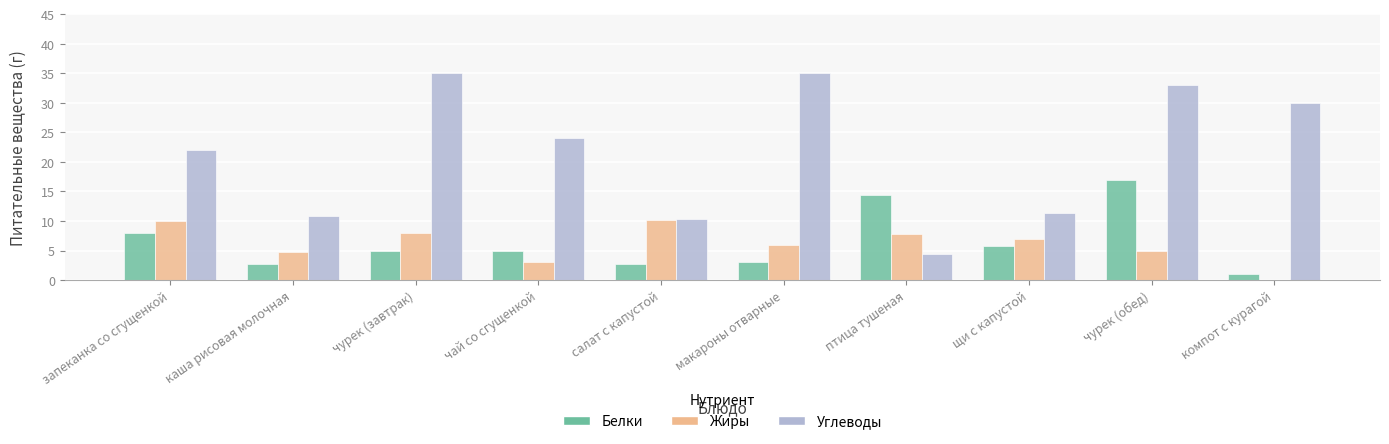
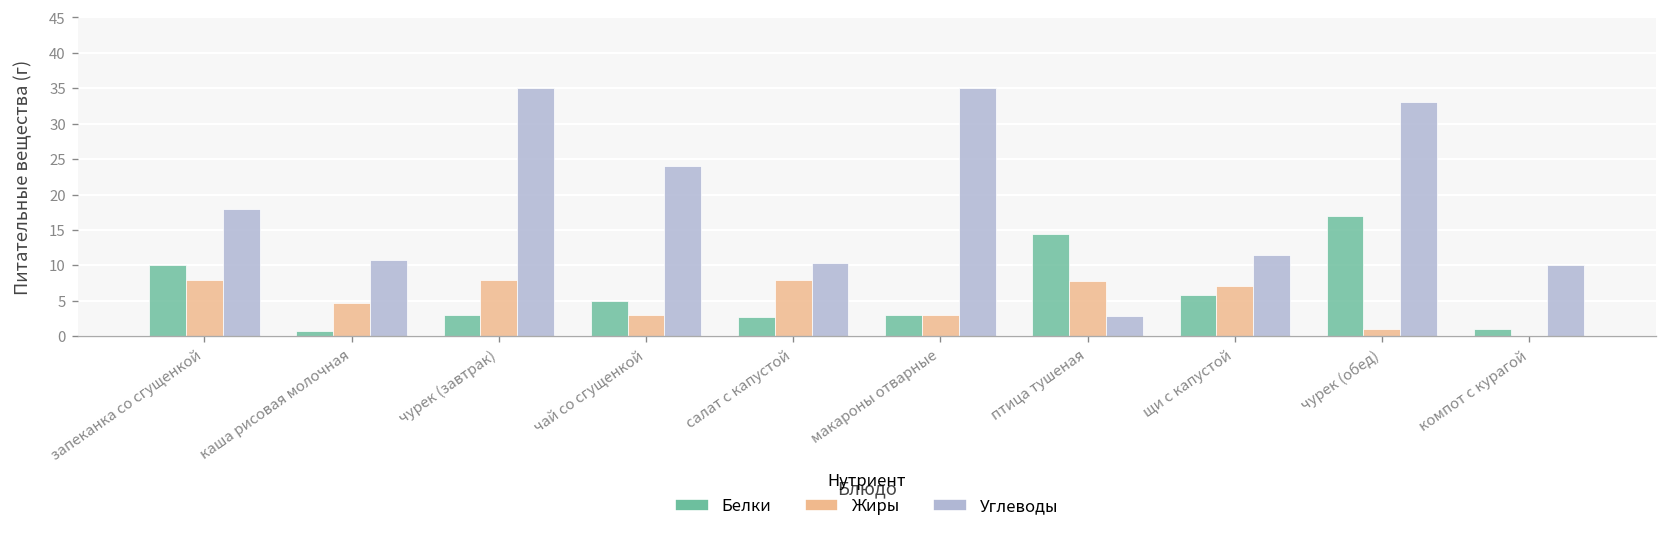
Белки, запеканка со сгущенкой: 8 -> 10
Жиры, запеканка со сгущенкой: 10 -> 8
Углеводы, запеканка со сгущенкой: 22 -> 18
Белки, каша рисовая молочная: 3 -> 1
Белки, чурек (завтрак): 5 -> 3
Жиры, салат с капустой: 10 -> 8
Жиры, макароны отварные: 6 -> 3
Углеводы, птица тушеная: 4 -> 3
Жиры, чурек (обед): 5 -> 1
Углеводы, компот с курагой: 30 -> 10
